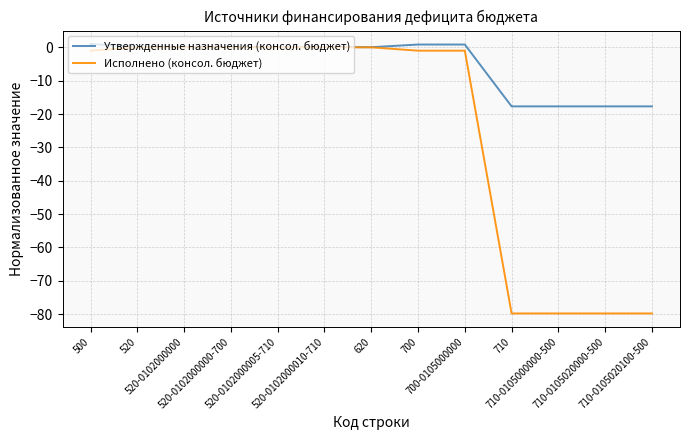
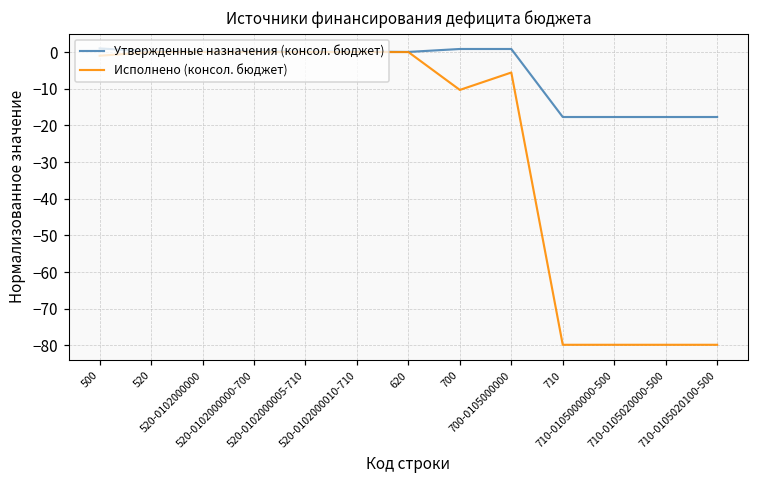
Исполнено (консол. бюджет), 700: -1 -> -10
Исполнено (консол. бюджет), 700-0105000000: -1 -> -6
